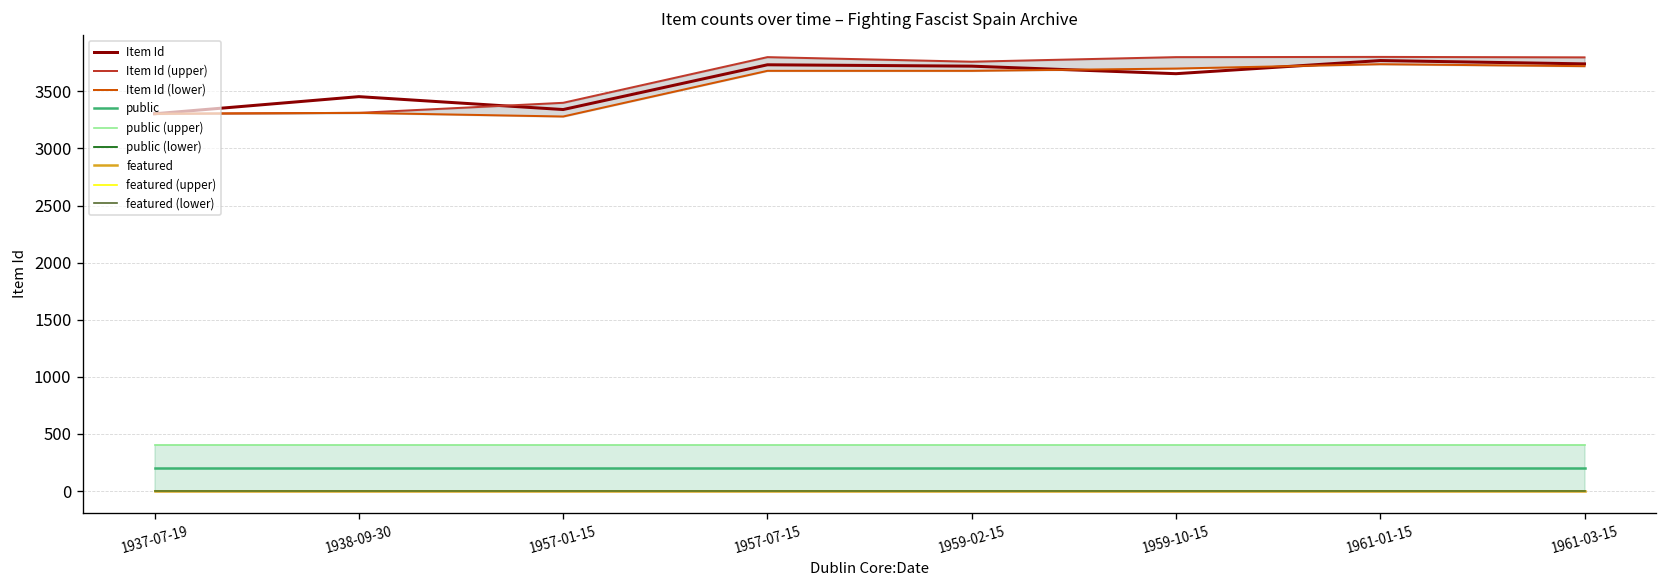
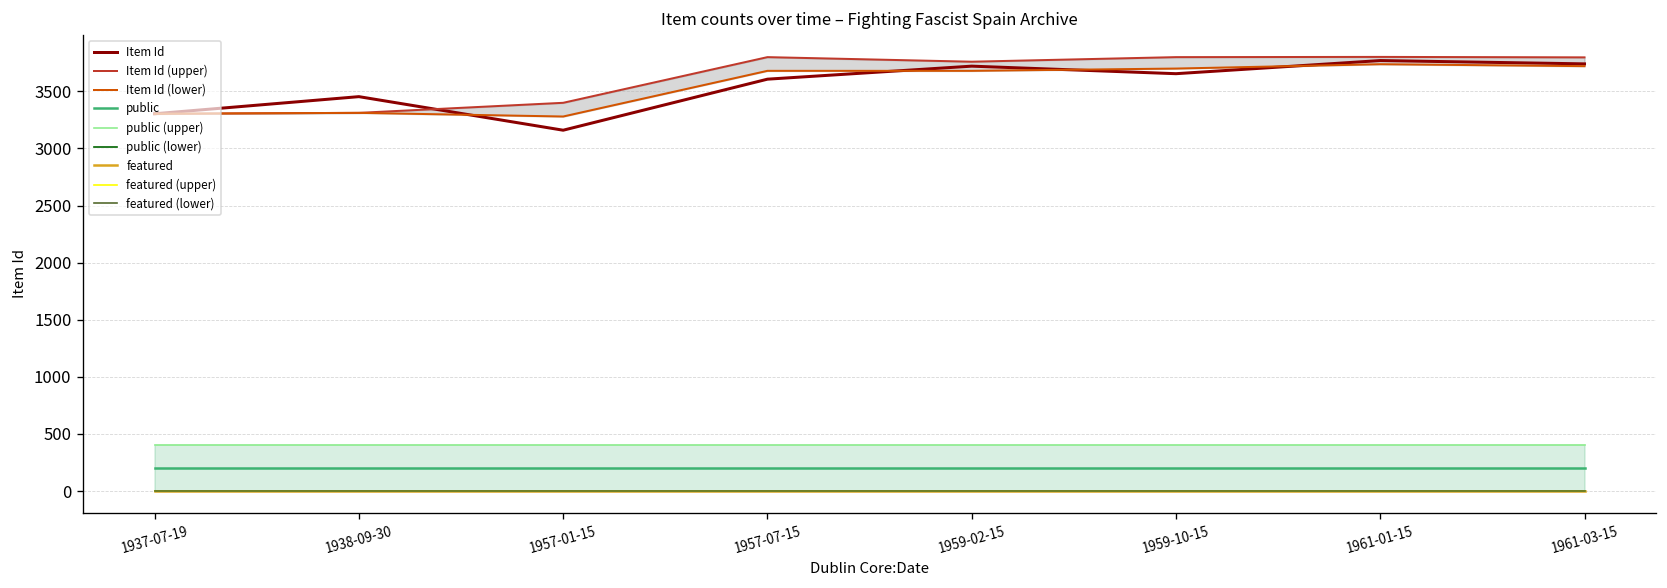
Item Id, 1957-01-15: 3300 -> 3200
Item Id, 1957-07-15: 3700 -> 3600
